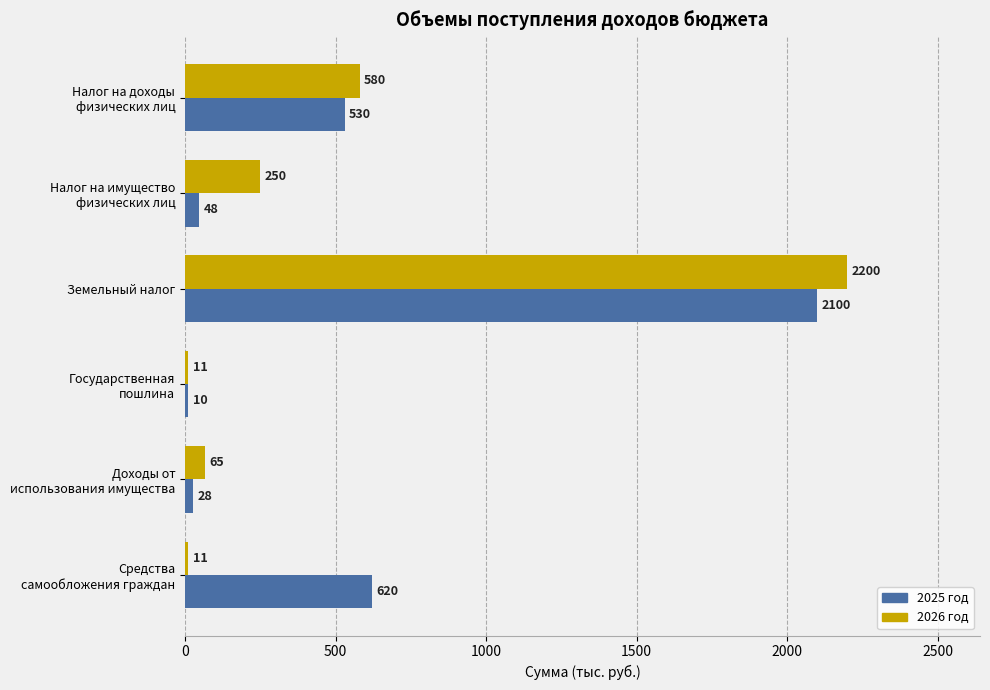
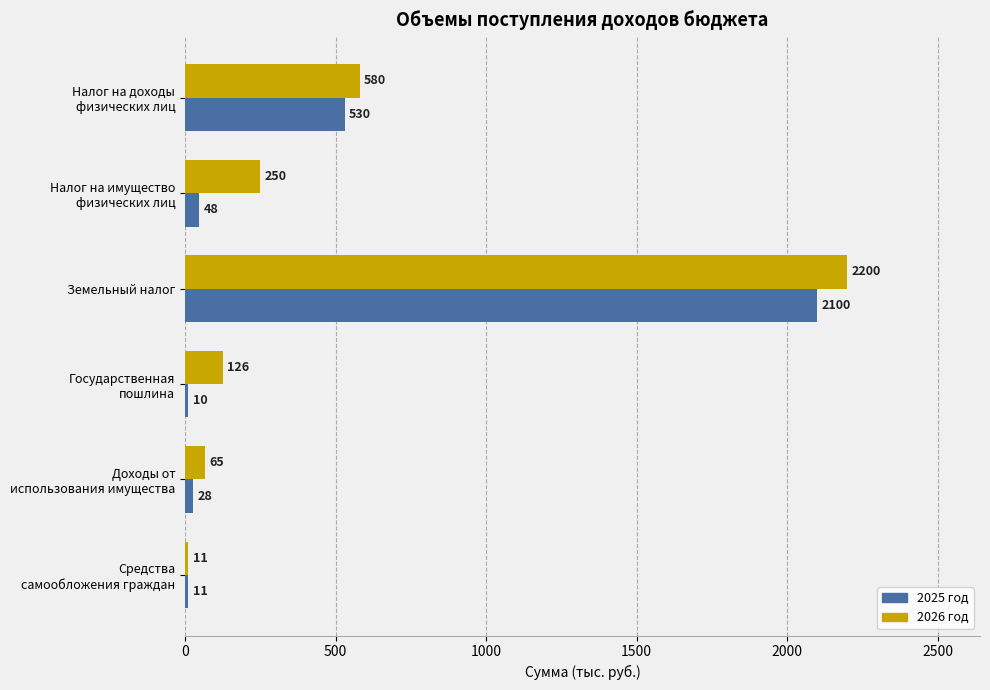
2026 год, Государственная пошлина: 11 -> 126
2025 год, Средства самообложения граждан: 620 -> 11
